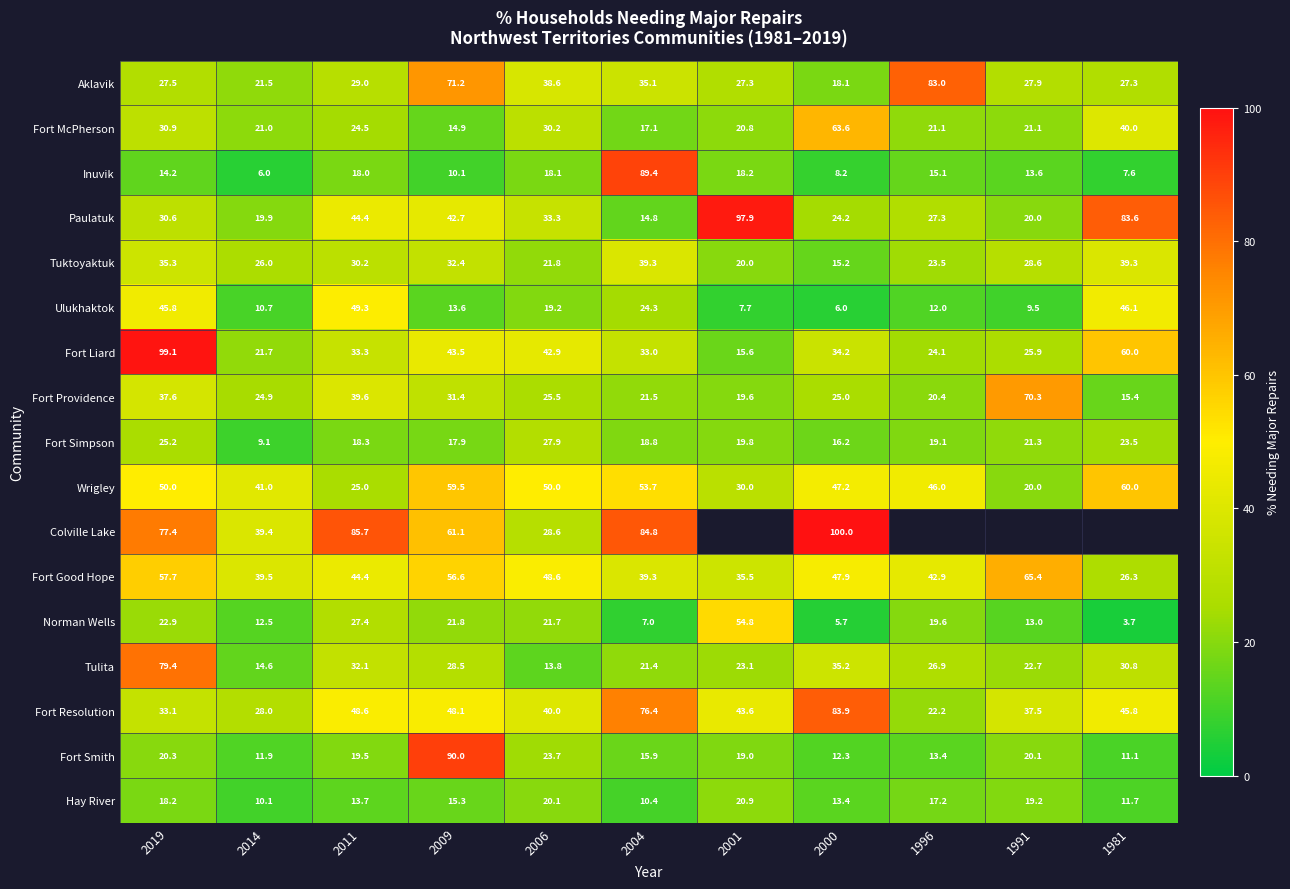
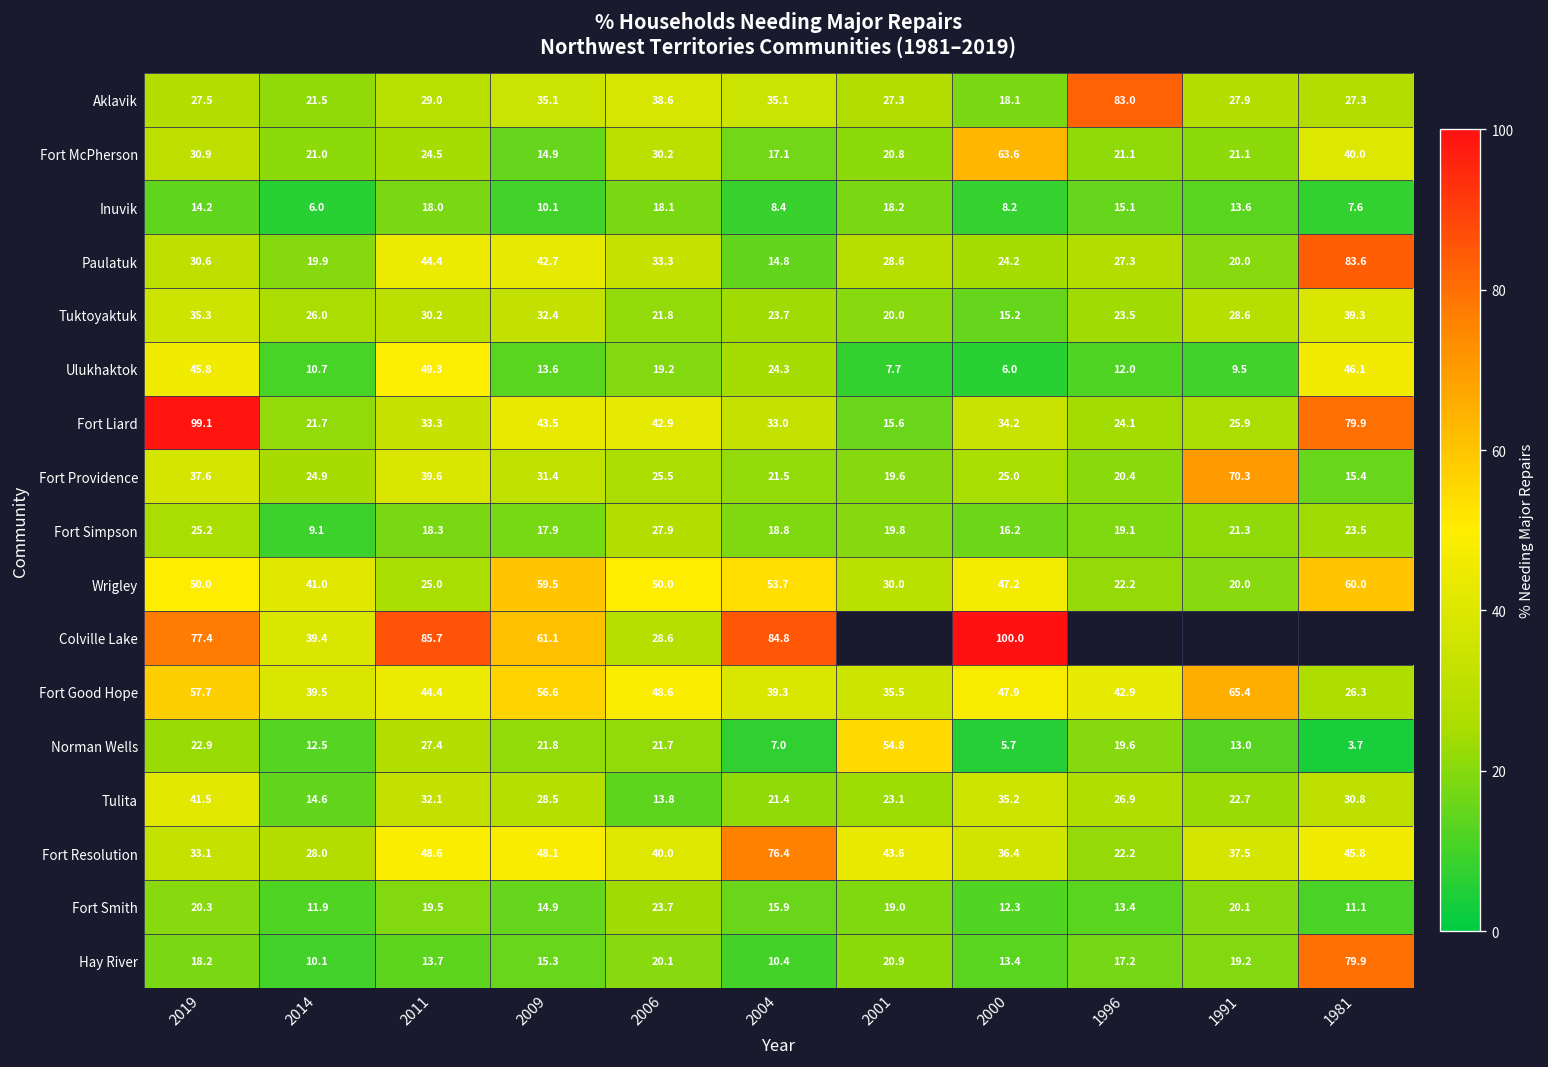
Aklavik, 2009: 71.2 -> 35.1
Inuvik, 2004: 89.4 -> 8.4
Paulatuk, 2001: 97.9 -> 28.6
Tuktoyaktuk, 2004: 39.3 -> 23.7
Fort Liard, 1981: 60.0 -> 79.9
Wrigley, 1996: 46.0 -> 22.2
Tulita, 2019: 79.4 -> 41.5
Fort Resolution, 2000: 83.9 -> 36.4
Fort Smith, 2009: 90.0 -> 14.9
Hay River, 1981: 11.7 -> 79.9
